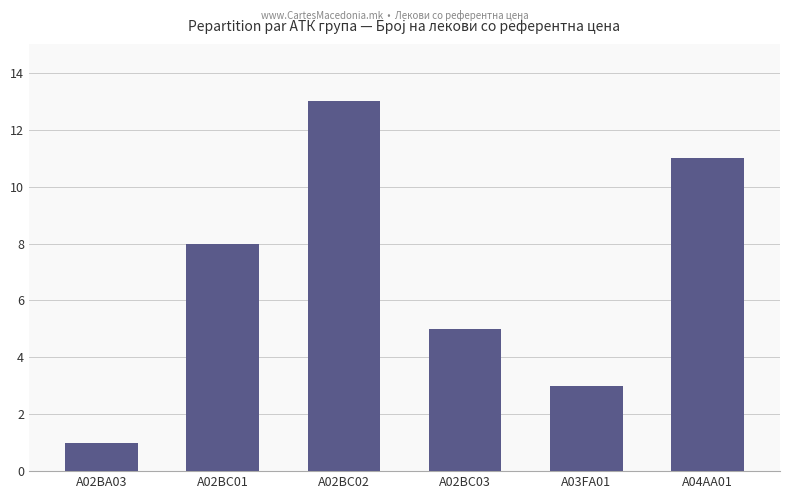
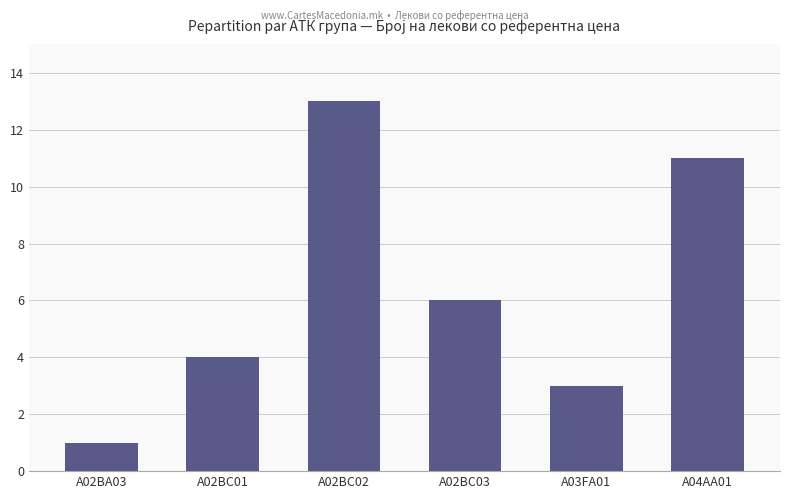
A02BC01: 8 -> 4
A02BC03: 5 -> 6
